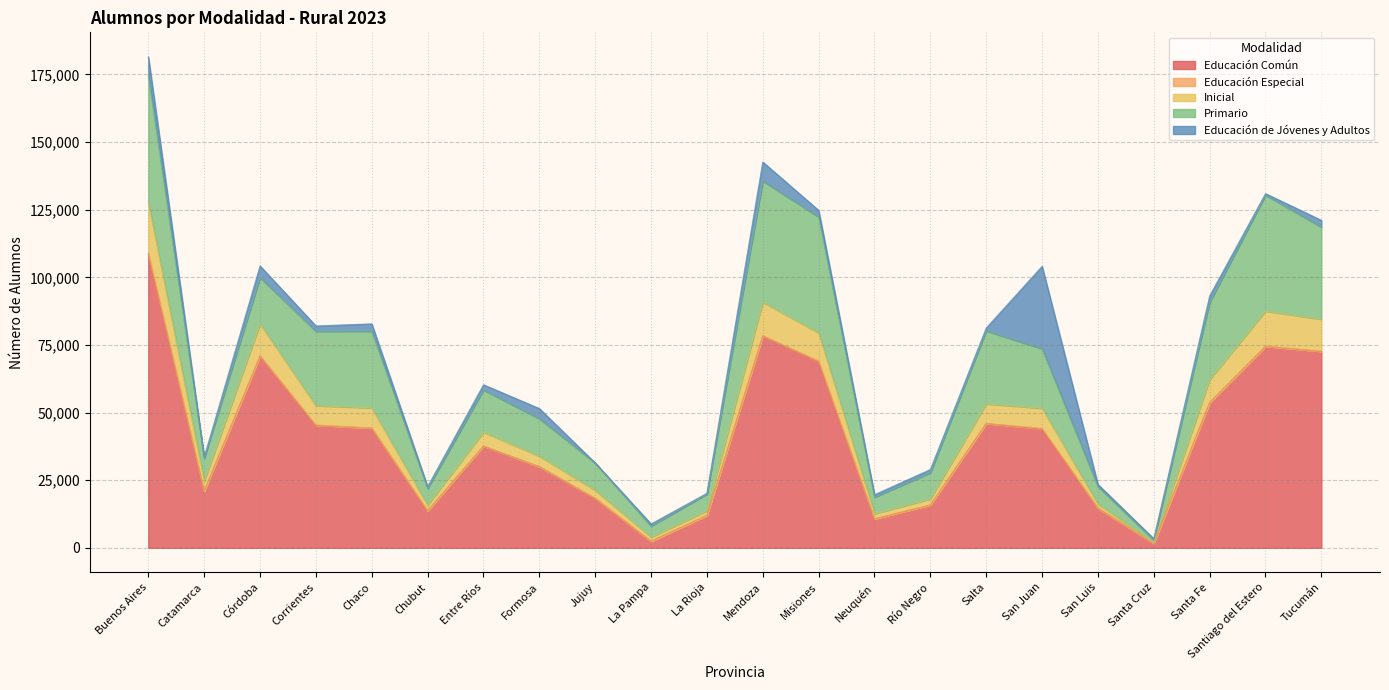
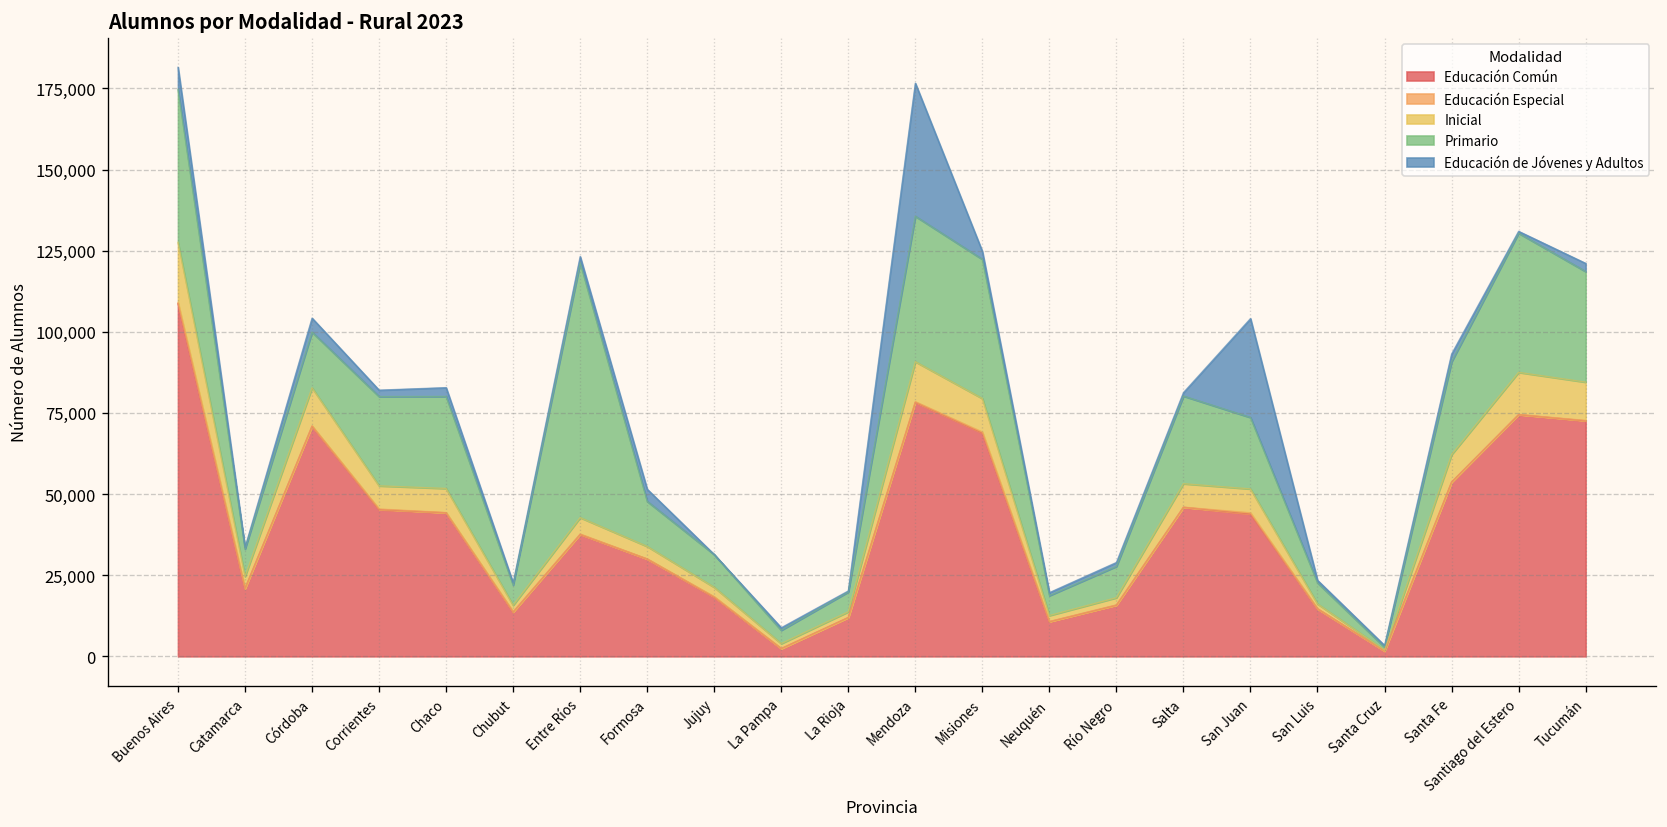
Primario, Entre Ríos: 16,000 -> 79,000
Educación de Jóvenes y Adultos, Mendoza: 7,000 -> 41,000
